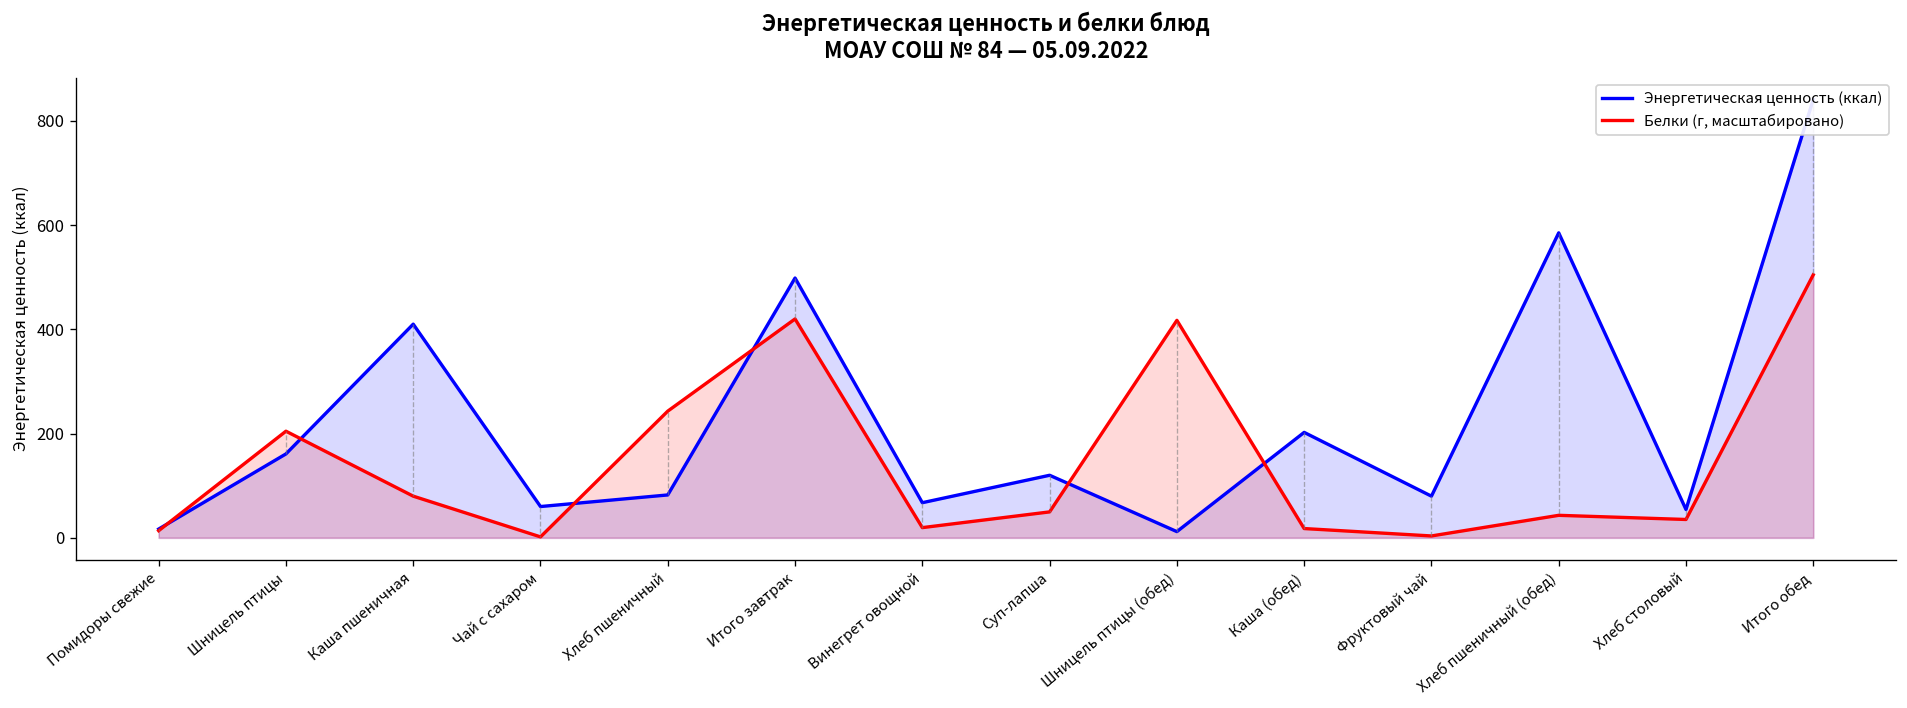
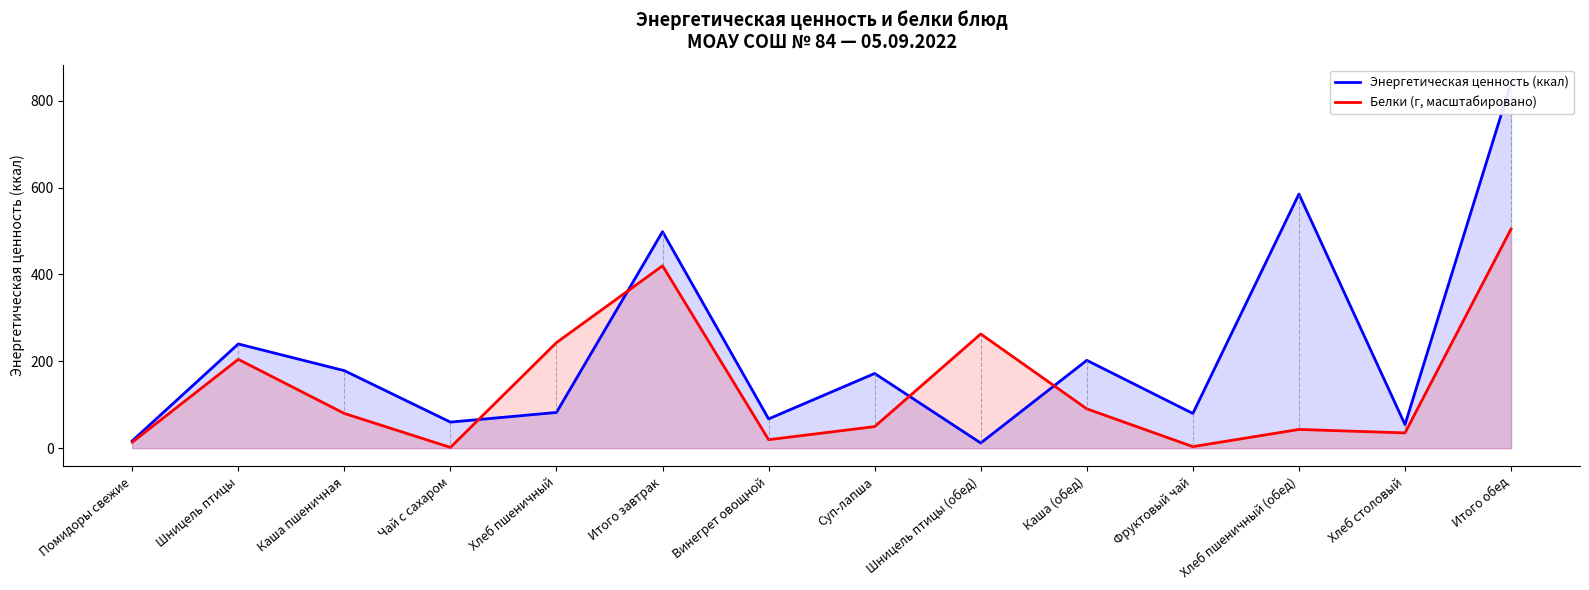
Энергетическая ценность (ккал), Шницель птицы: 160 -> 240
Энергетическая ценность (ккал), Каша пшеничная: 410 -> 180
Энергетическая ценность (ккал), Суп-лапша: 120 -> 170
Белки (г, масштабировано), Шницель птицы (обед): 420 -> 260
Белки (г, масштабировано), Каша (обед): 20 -> 90
